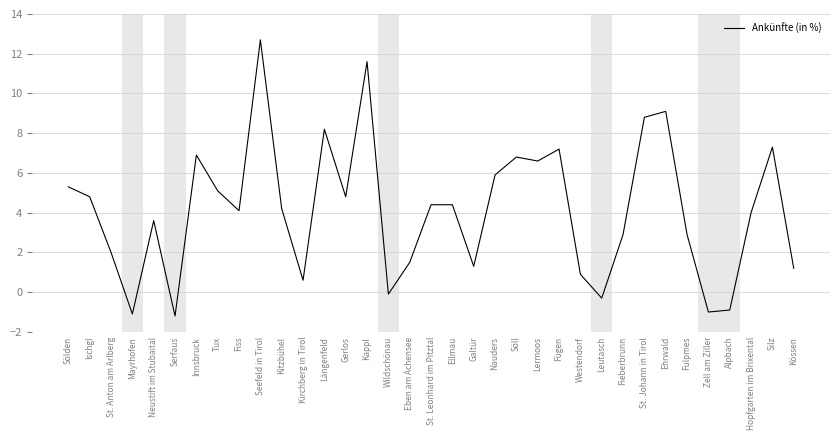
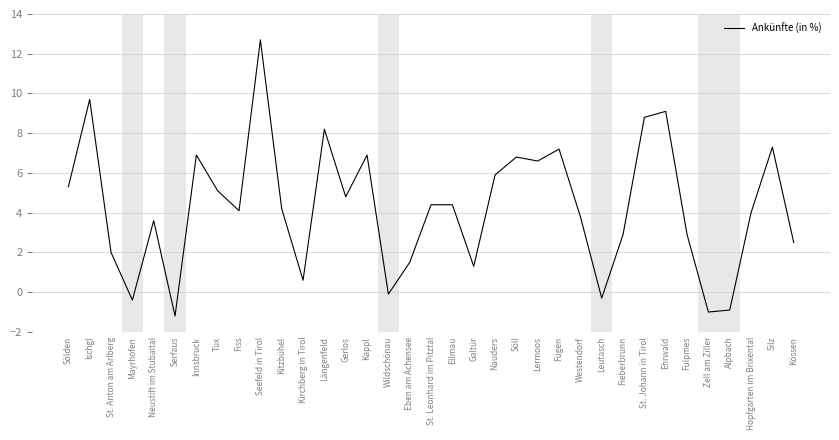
Ischgl: 4.8 -> 9.7
Mayrhofen: -1.1 -> -0.4
Kappl: 11.6 -> 6.9
Westendorf: 0.9 -> 3.8
Kössen: 1.2 -> 2.5
